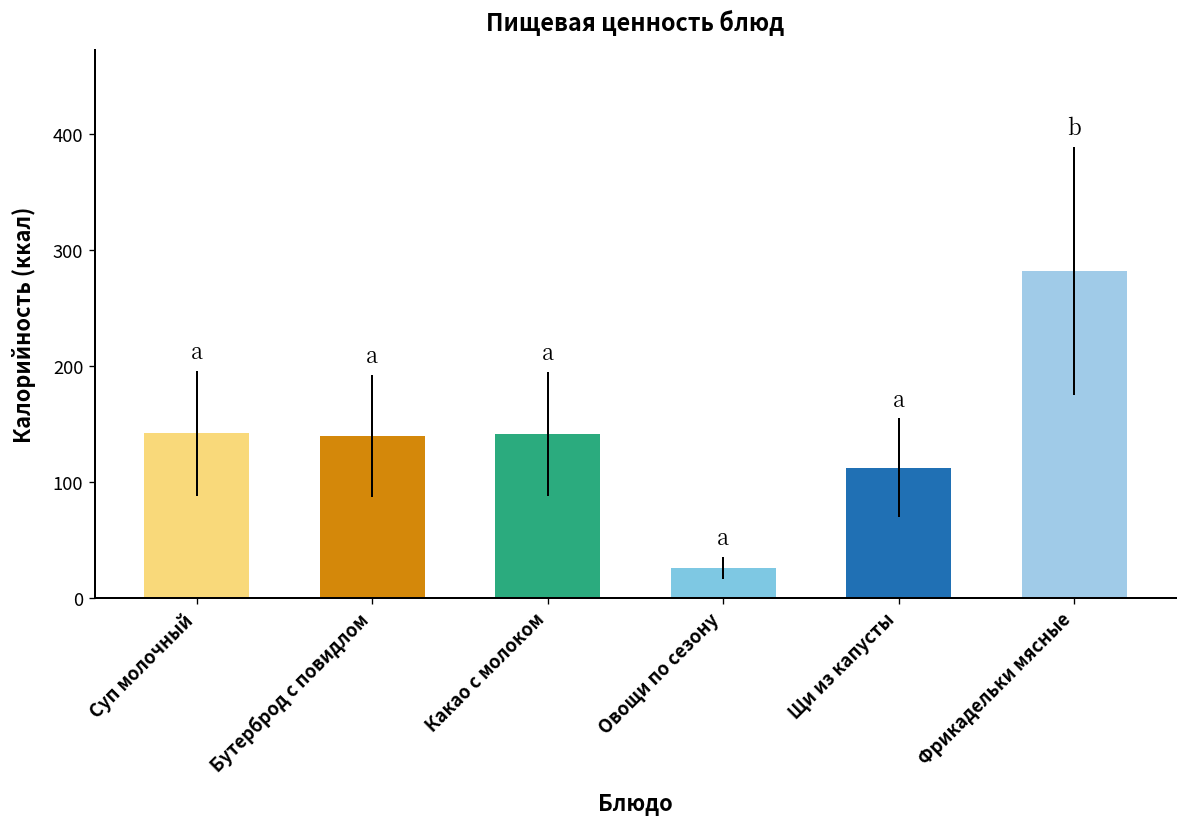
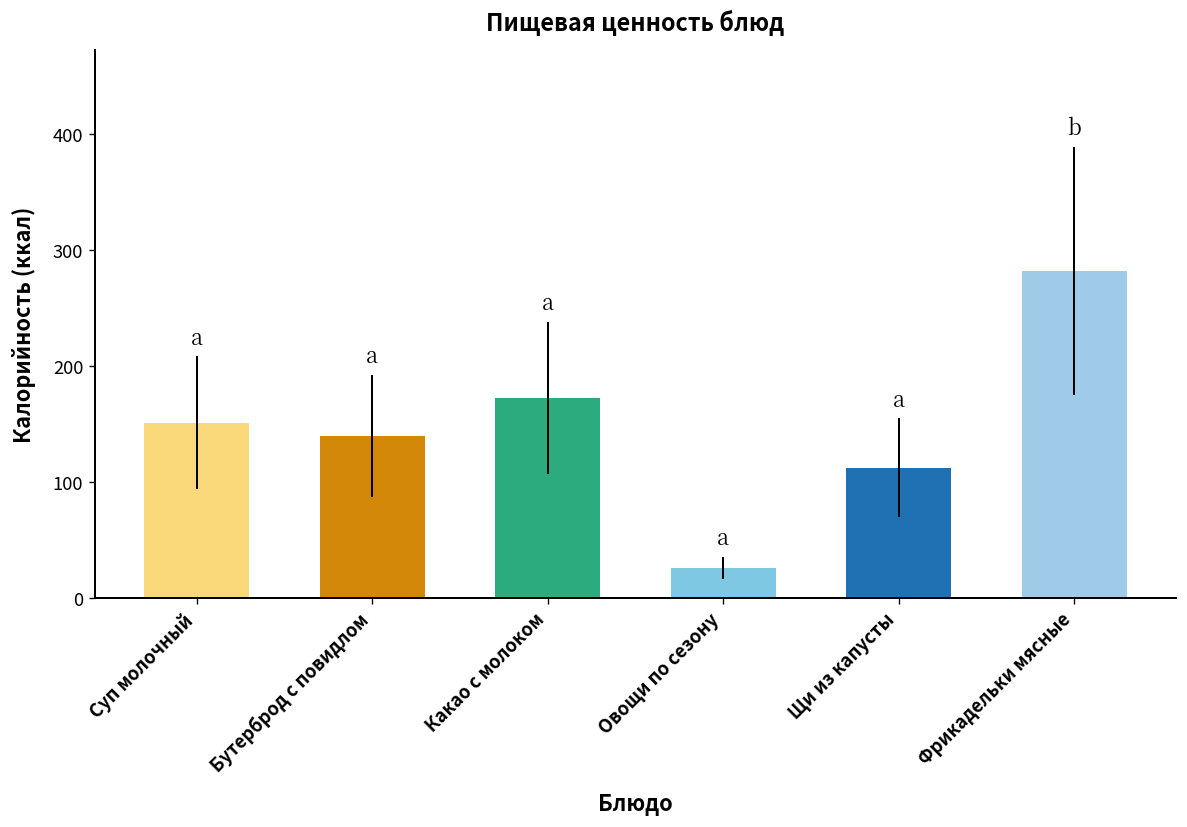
Суп молочный: 140 -> 150
Какао с молоком: 140 -> 170
